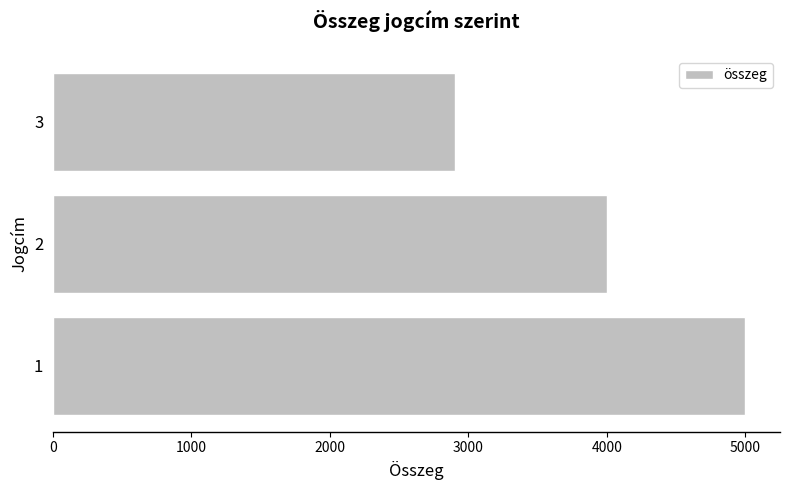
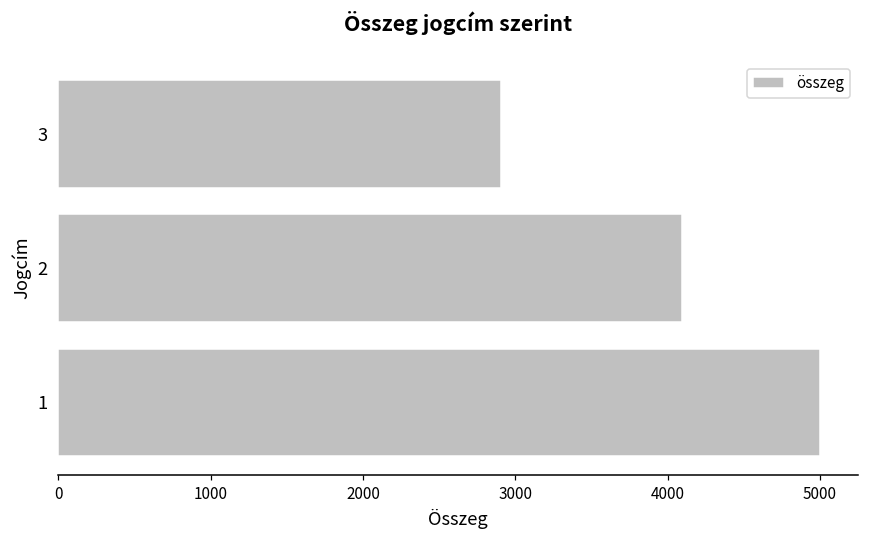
2: 4000 -> 4090
